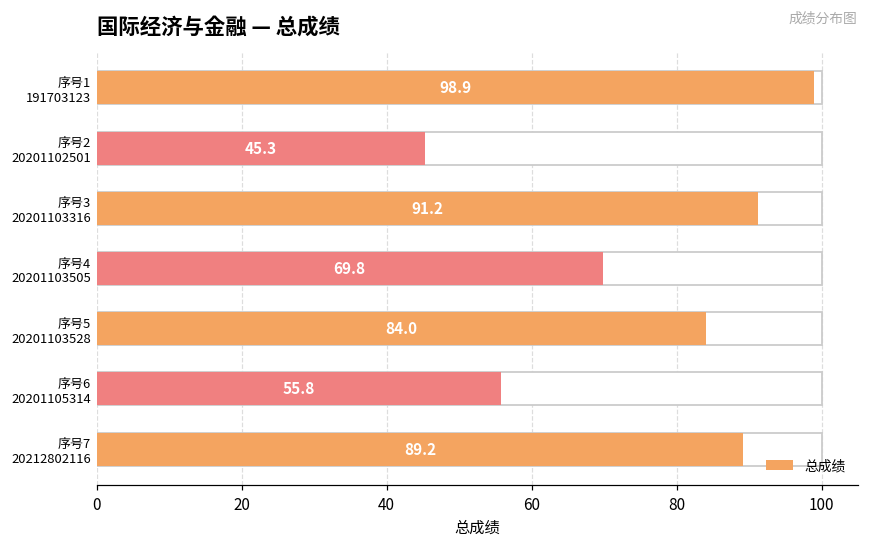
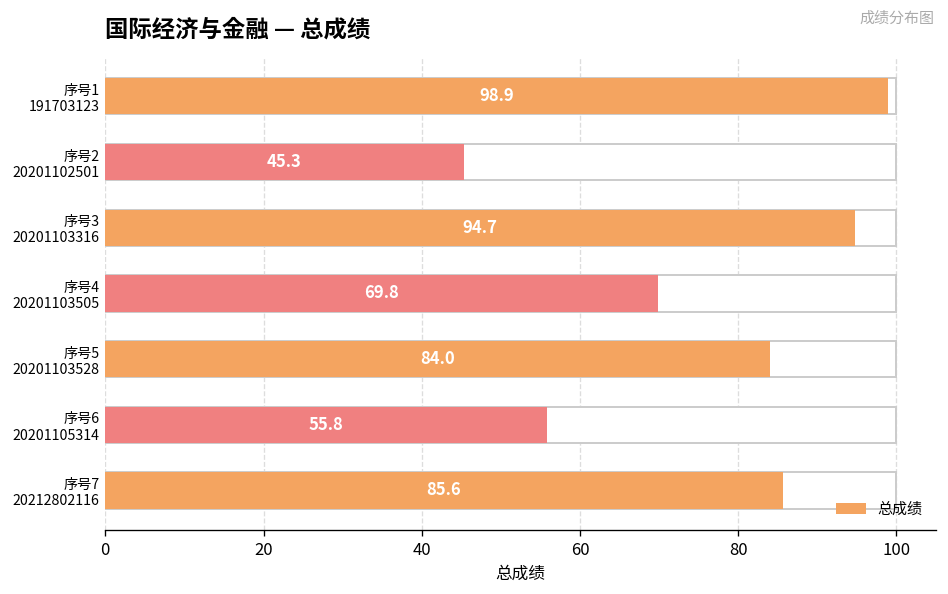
总成绩, 序号3 20201103316: 91.2 -> 94.7
总成绩, 序号7 20212802116: 89.2 -> 85.6
